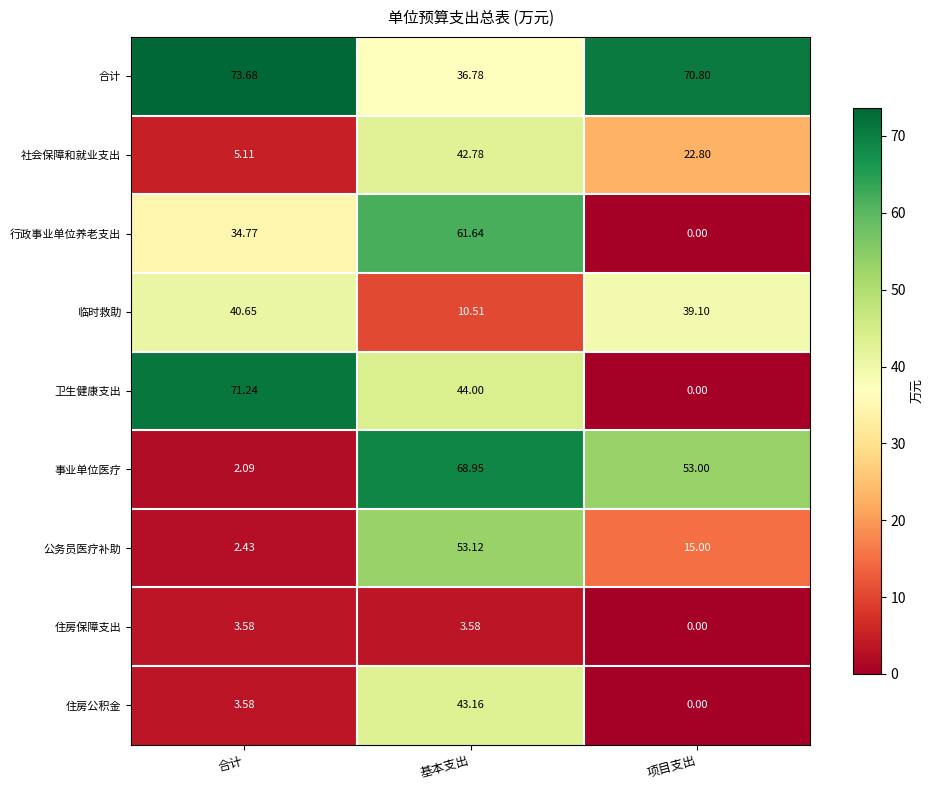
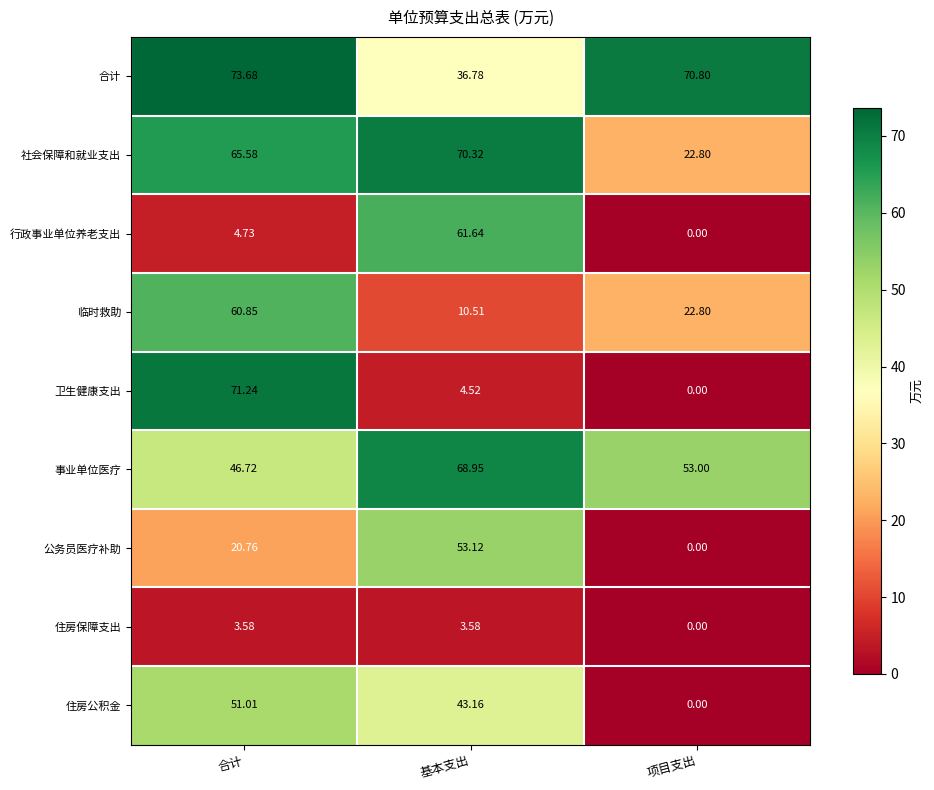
社会保障和就业支出, 合计: 5.11 -> 65.58
社会保障和就业支出, 基本支出: 42.78 -> 70.32
行政事业单位养老支出, 合计: 34.77 -> 4.73
临时救助, 合计: 40.65 -> 60.85
临时救助, 项目支出: 39.10 -> 22.80
卫生健康支出, 基本支出: 44.00 -> 4.52
事业单位医疗, 合计: 2.09 -> 46.72
公务员医疗补助, 合计: 2.43 -> 20.76
公务员医疗补助, 项目支出: 15.00 -> 0.00
住房公积金, 合计: 3.58 -> 51.01
